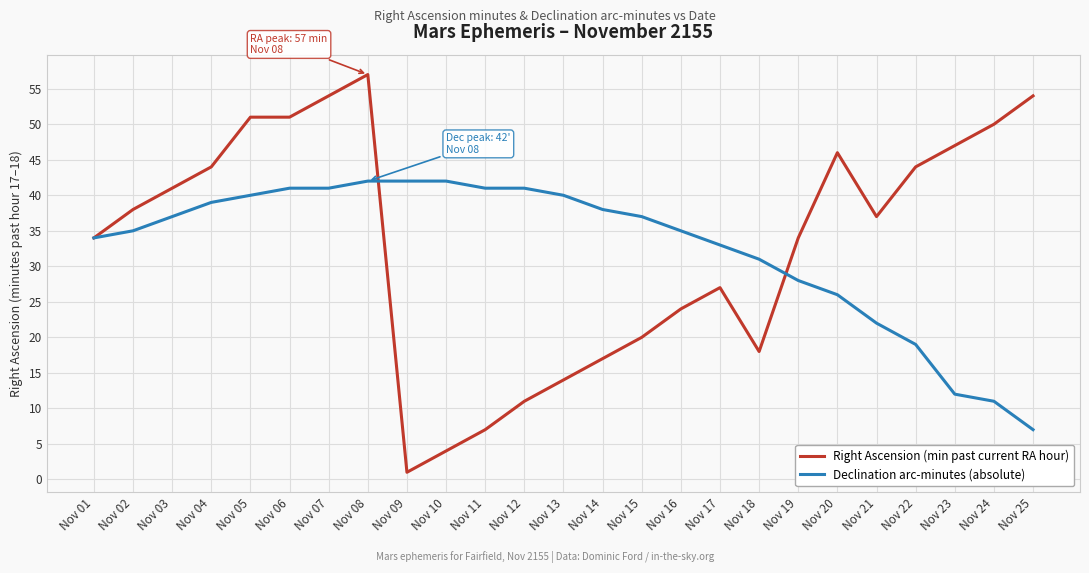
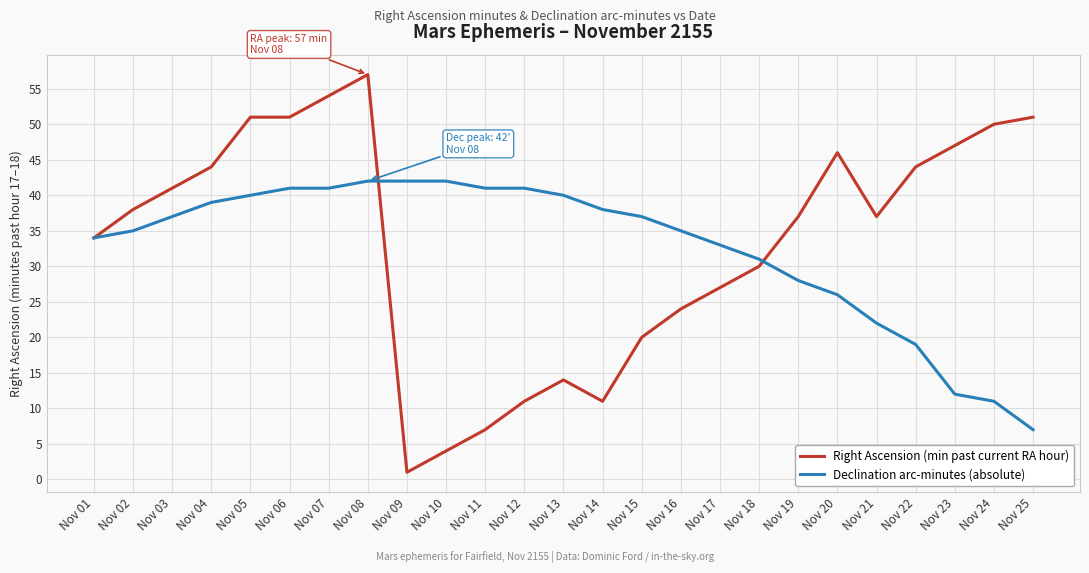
Right Ascension (min past current RA hour), Nov 14: 17 -> 11
Right Ascension (min past current RA hour), Nov 18: 18 -> 30
Right Ascension (min past current RA hour), Nov 19: 34 -> 37
Right Ascension (min past current RA hour), Nov 25: 54 -> 51
